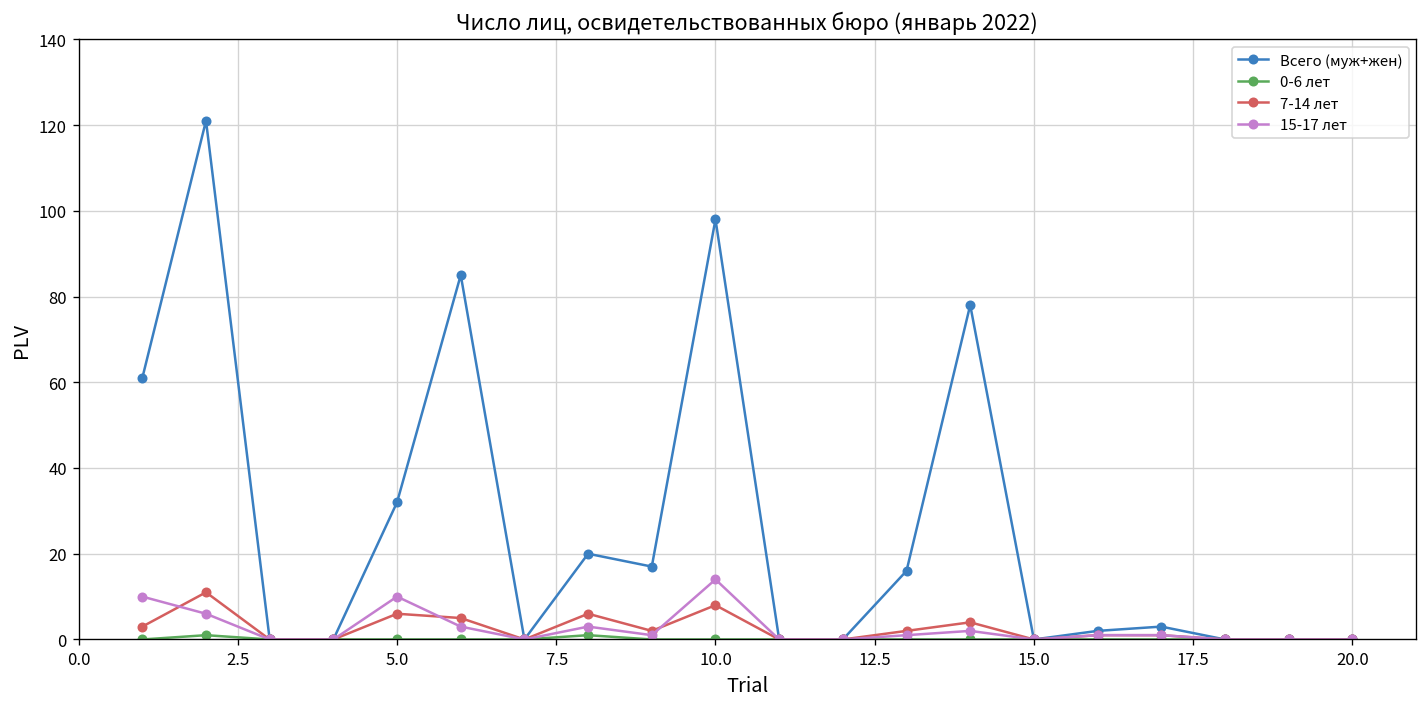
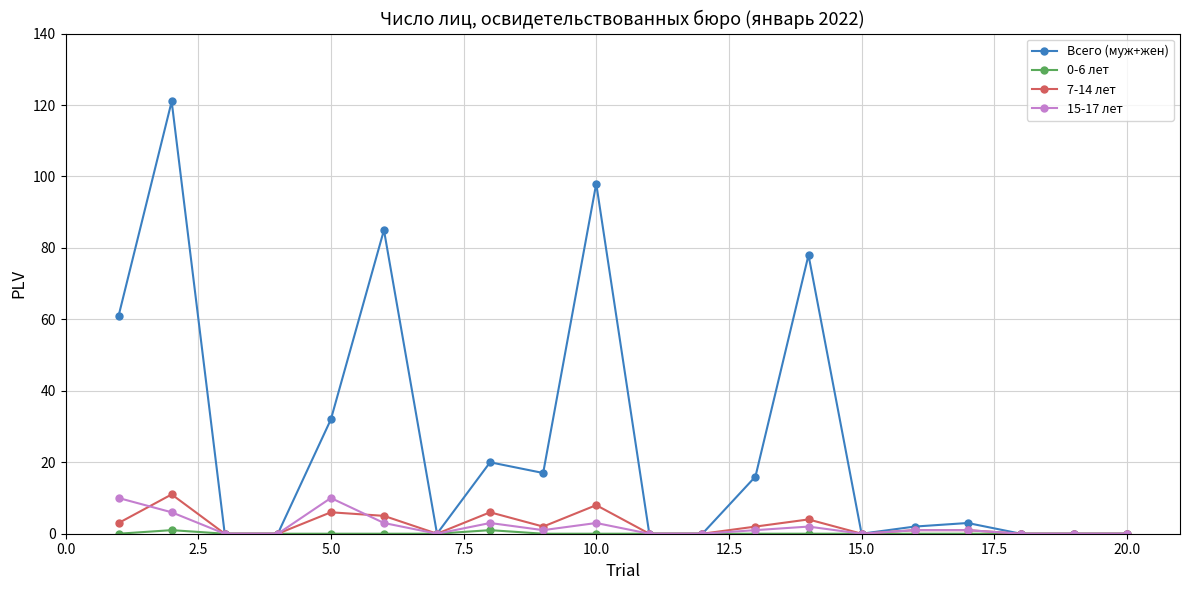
15-17 лет, 10.0: 14 -> 3
